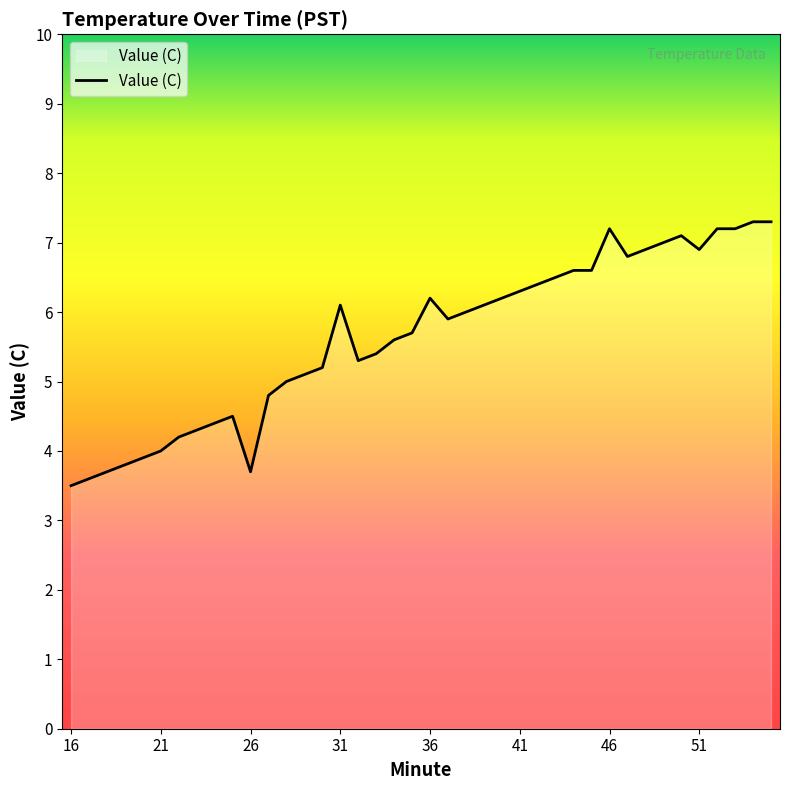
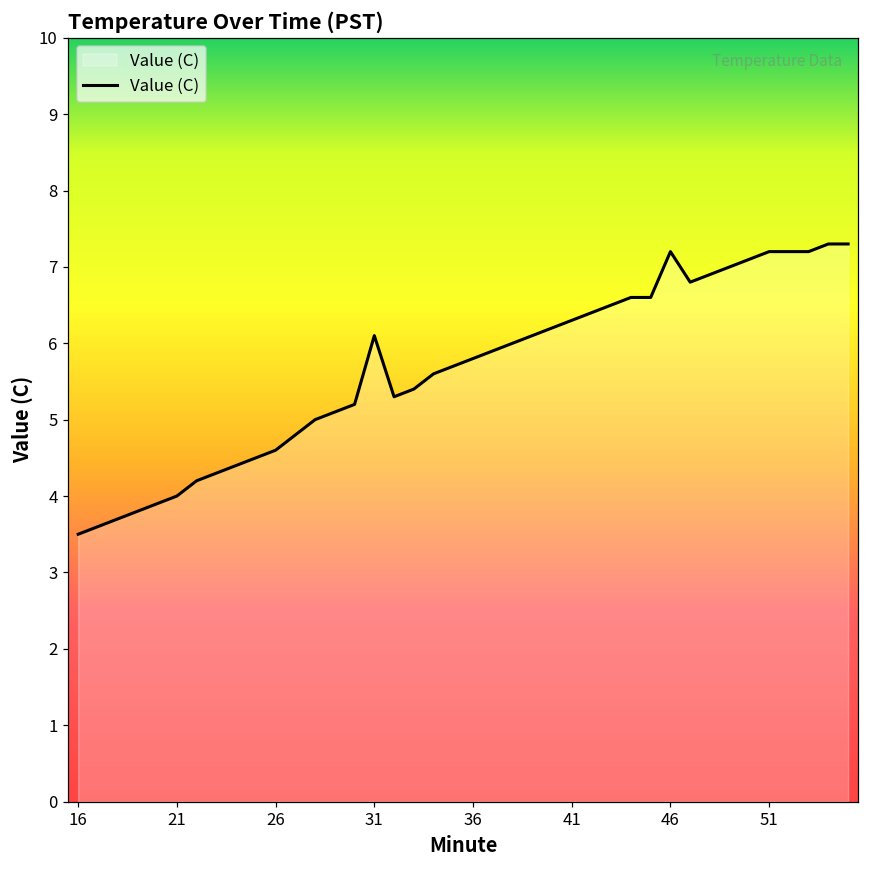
26: 3.7 -> 4.6
36: 6.2 -> 5.8
51: 6.9 -> 7.2
